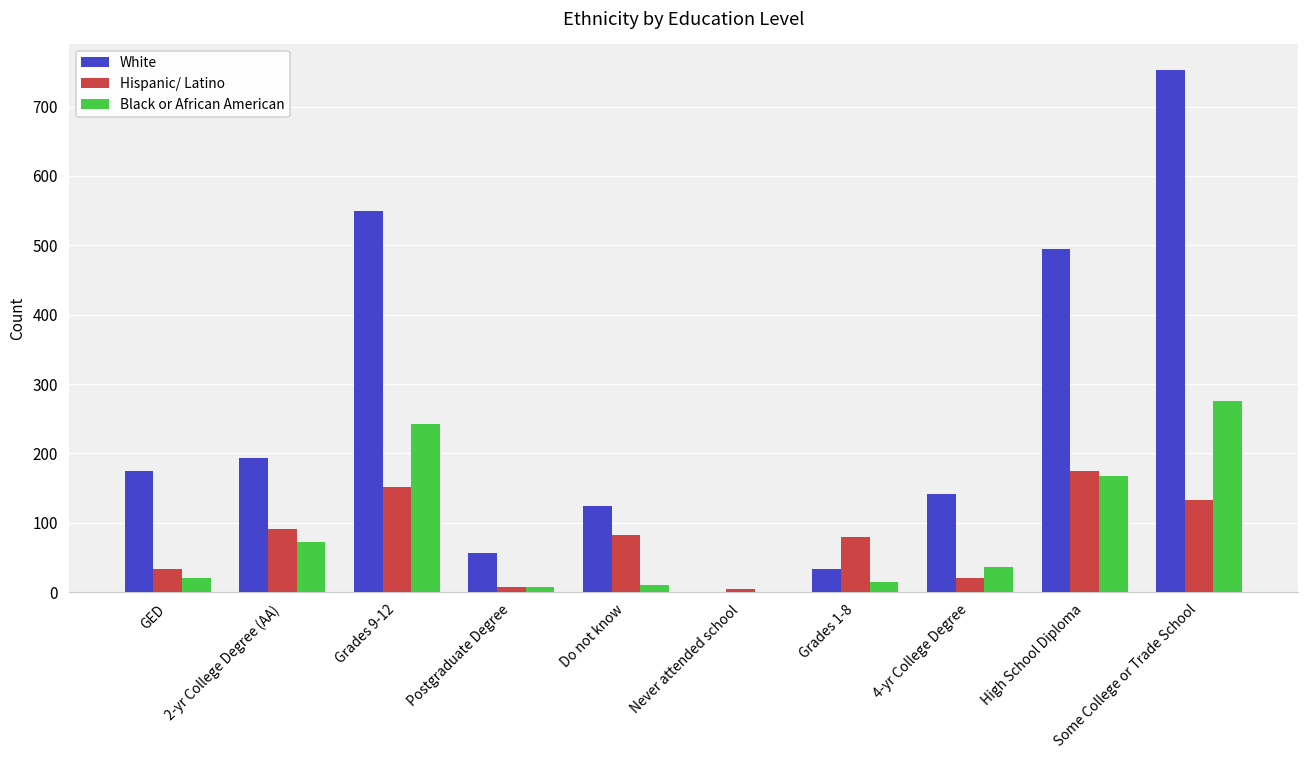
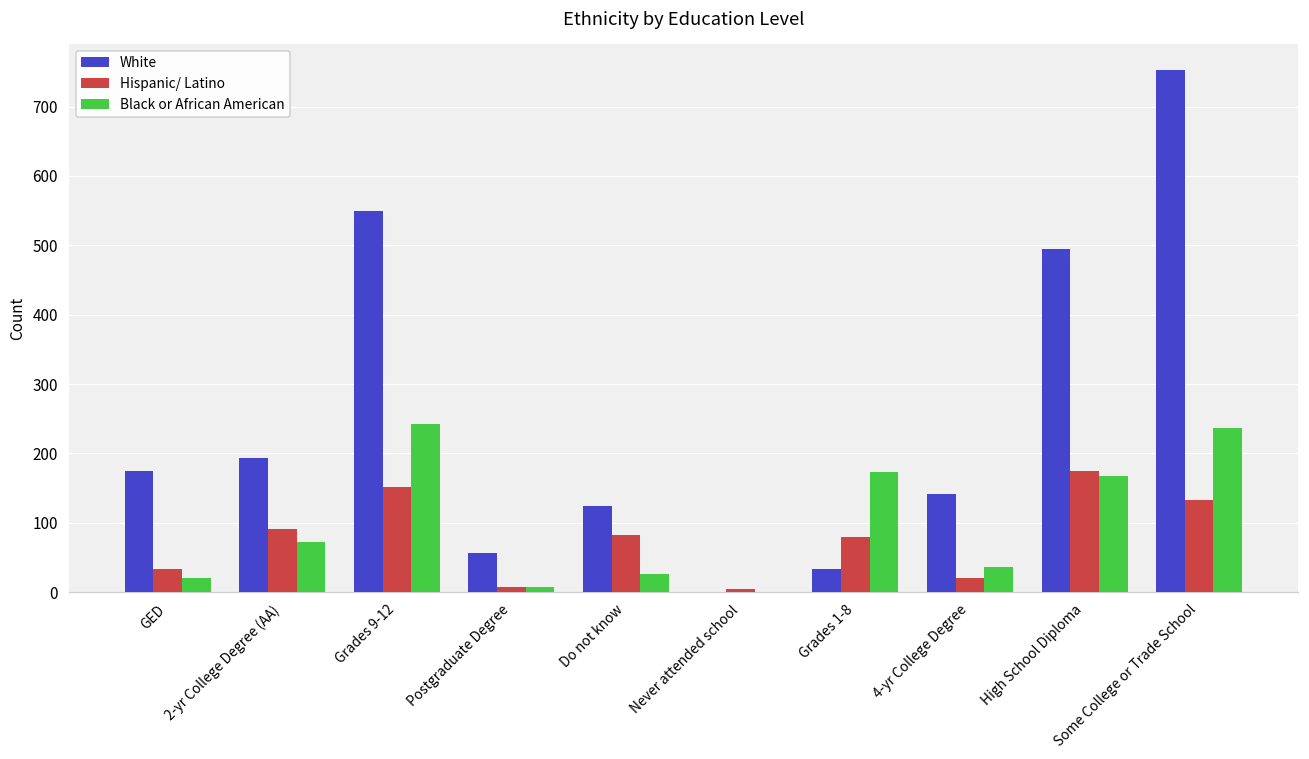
Black or African American, Do not know: 10 -> 30
Black or African American, Grades 1-8: 10 -> 170
Black or African American, Some College or Trade School: 280 -> 240
